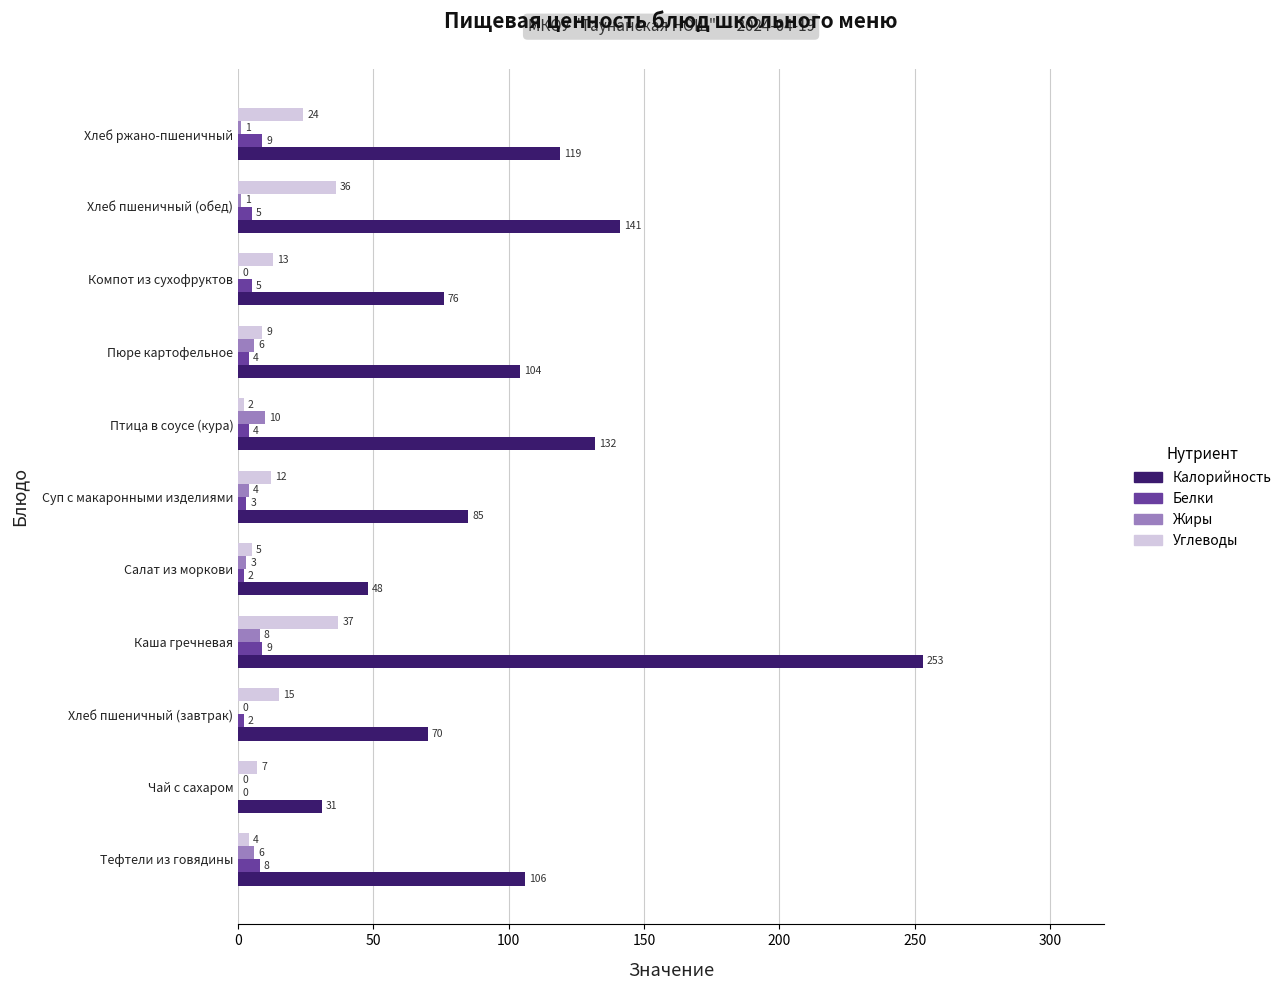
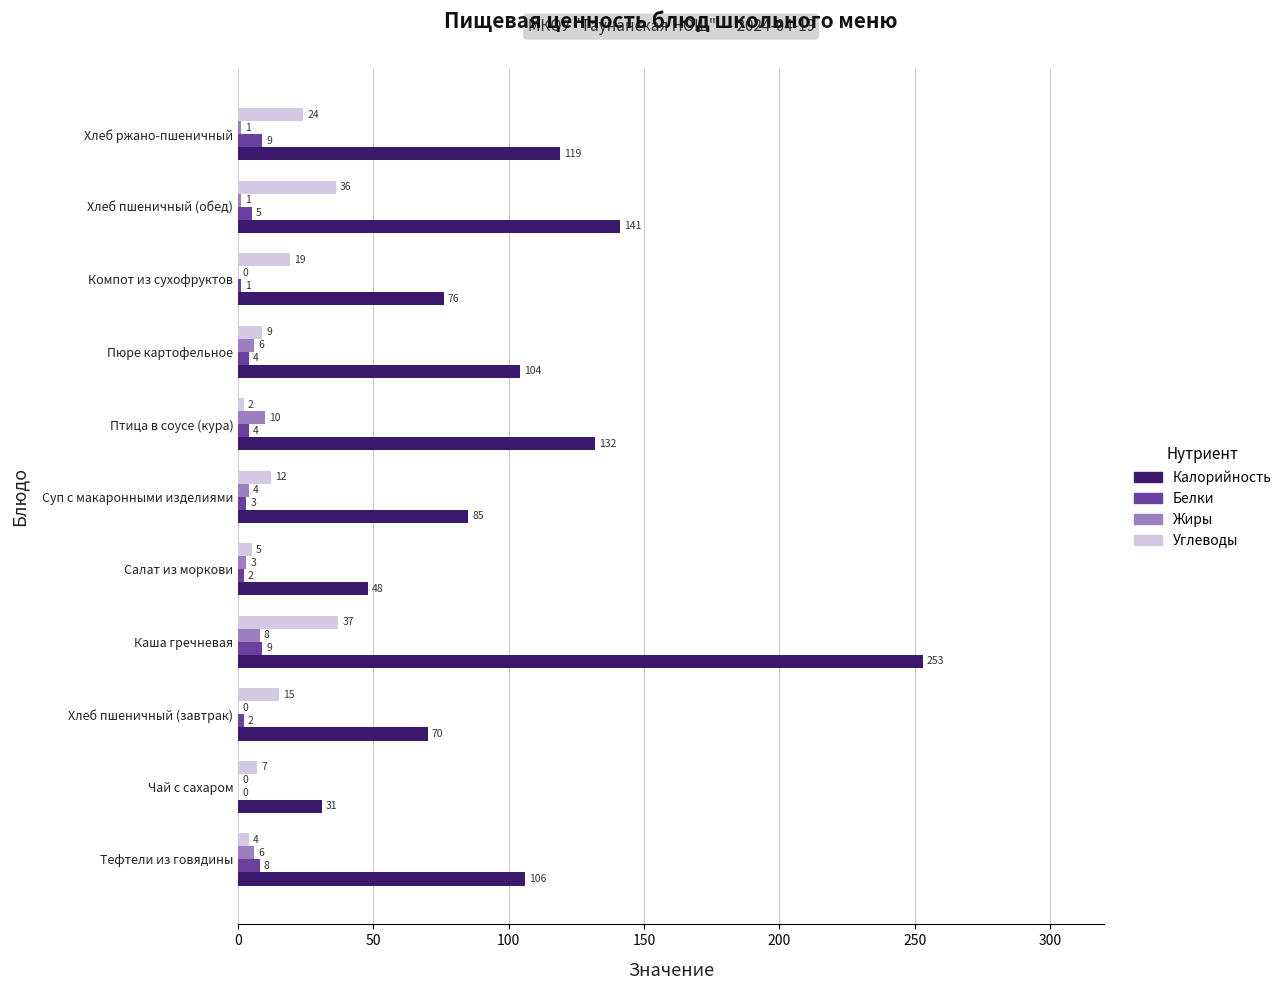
Углеводы, Компот из сухофруктов: 13 -> 19
Белки, Компот из сухофруктов: 5 -> 1
